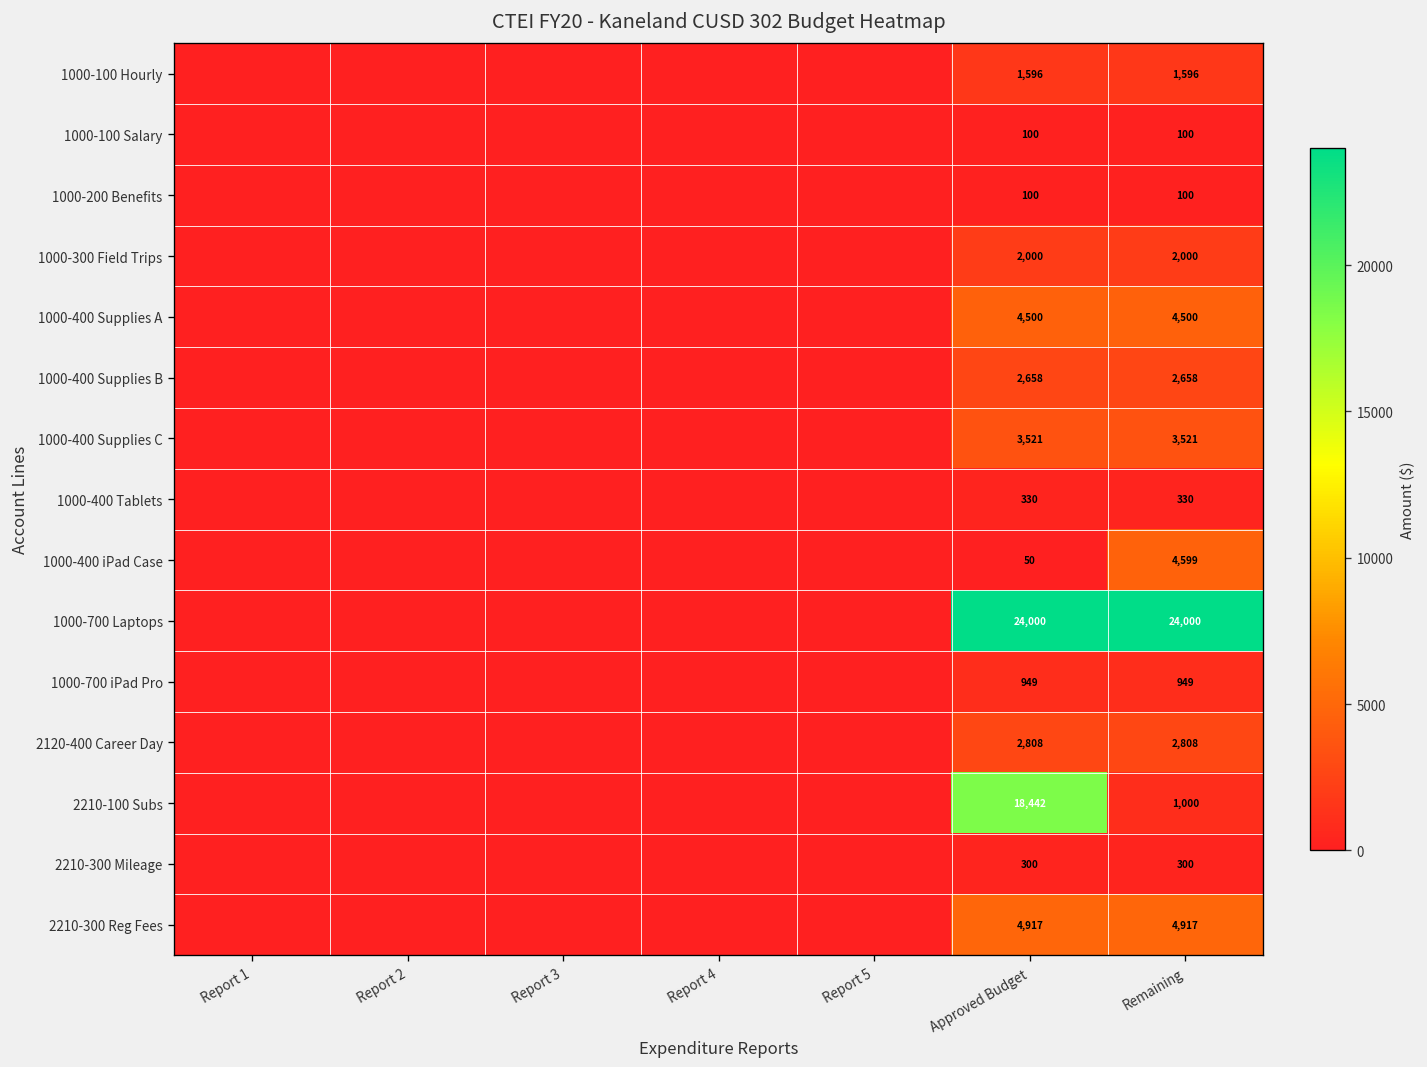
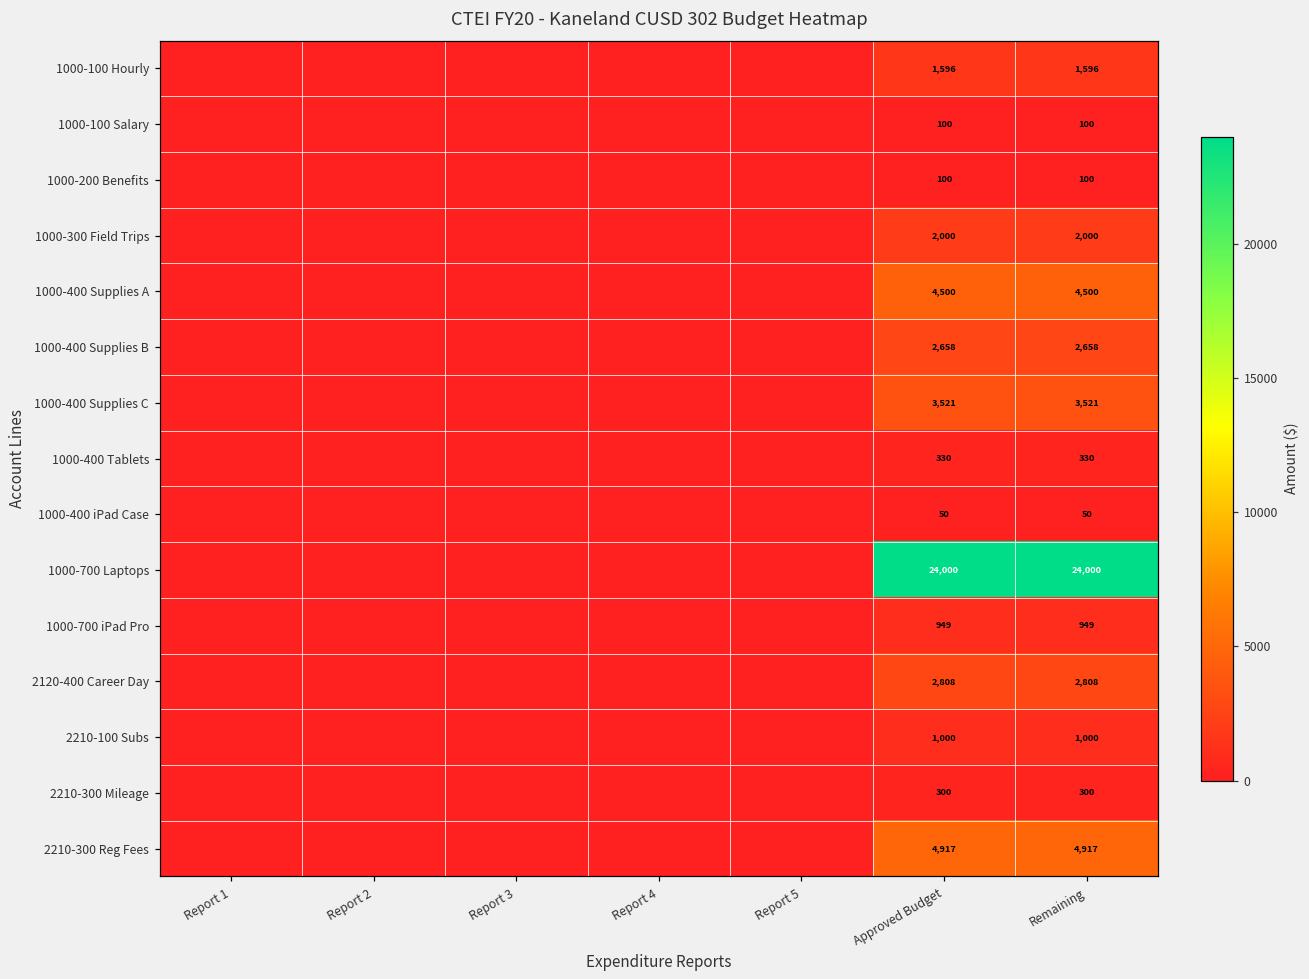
1000-400 iPad Case, Remaining: 4,599 -> 50
2210-100 Subs, Approved Budget: 18,442 -> 1,000
